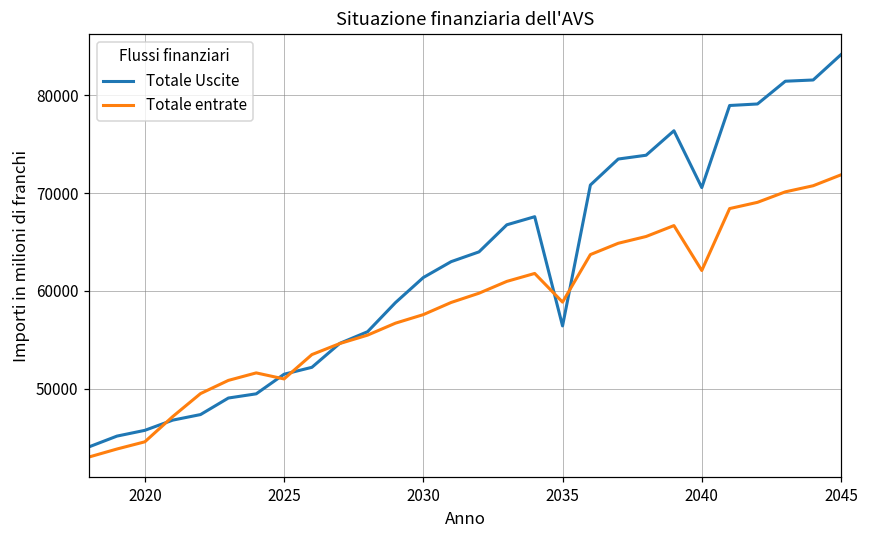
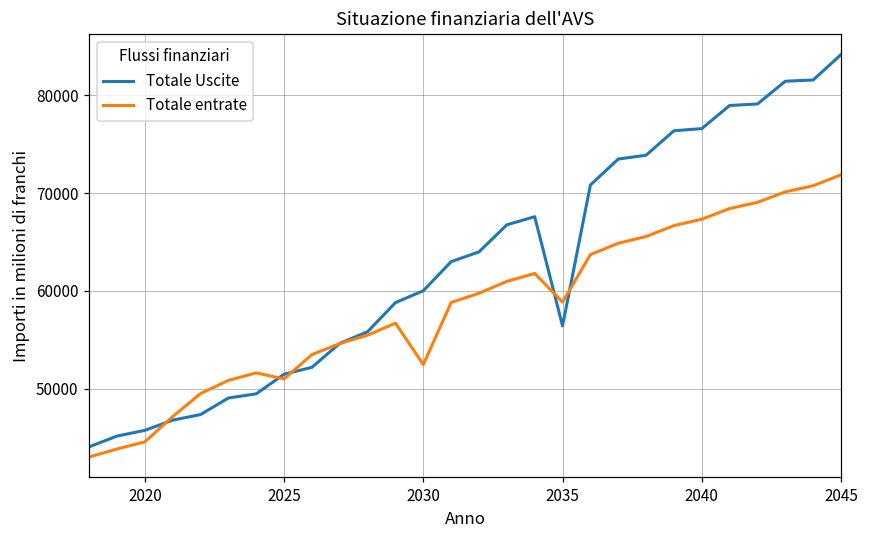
Totale Uscite, 2030: 61000 -> 60000
Totale entrate, 2030: 58000 -> 52000
Totale Uscite, 2040: 71000 -> 77000
Totale entrate, 2040: 62000 -> 67000
